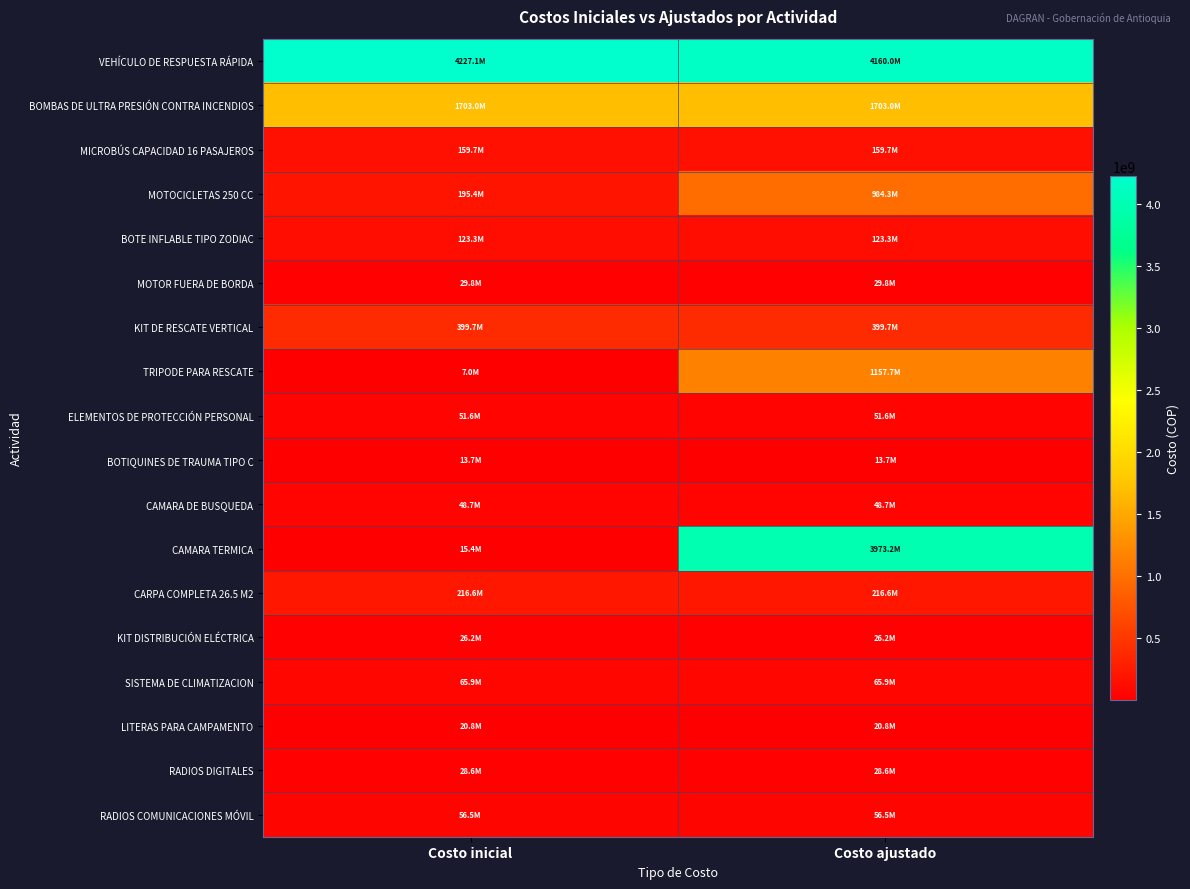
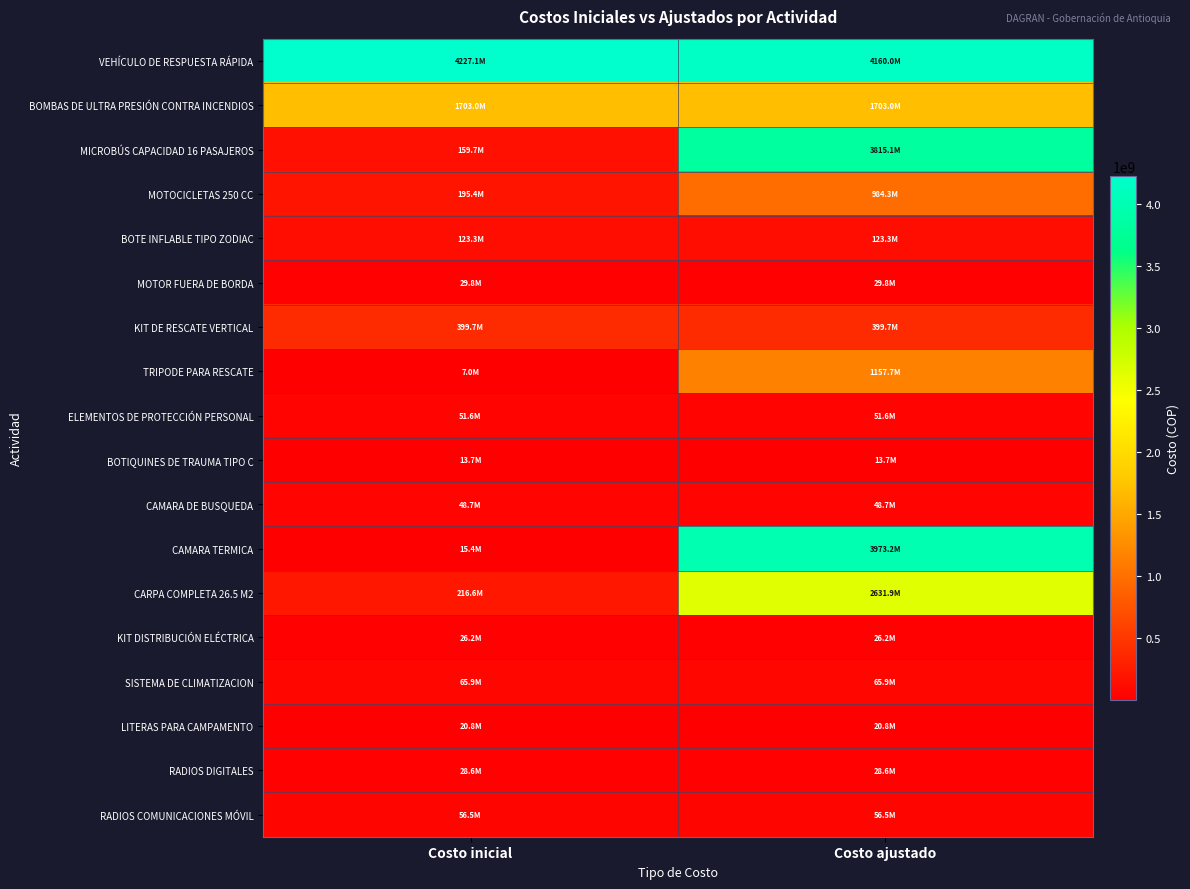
MICROBÚS CAPACIDAD 16 PASAJEROS, Costo ajustado: 159.7M -> 3815.1M
CARPA COMPLETA 26.5 M2, Costo ajustado: 216.6M -> 2631.9M
